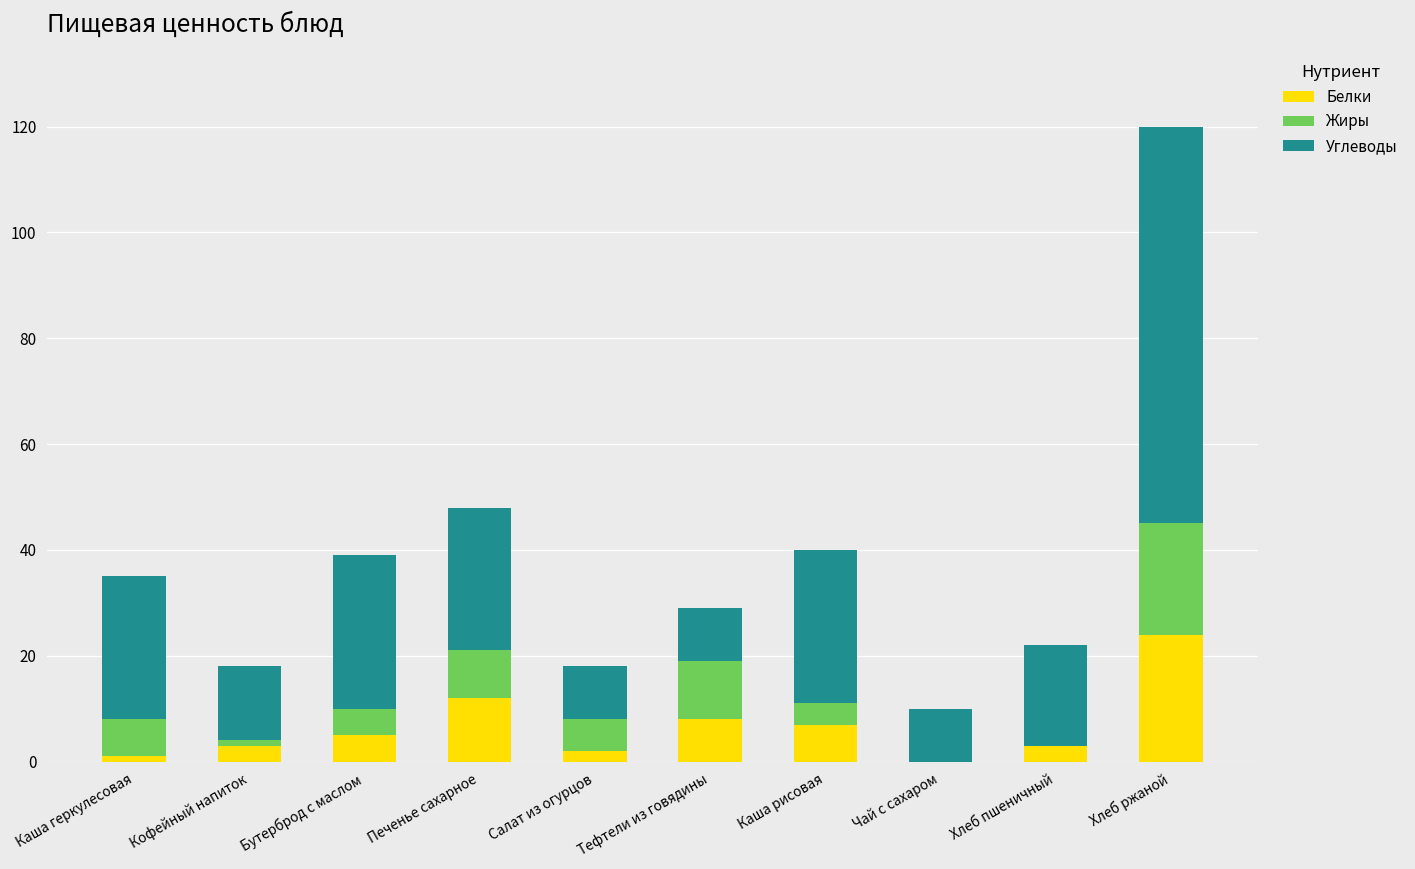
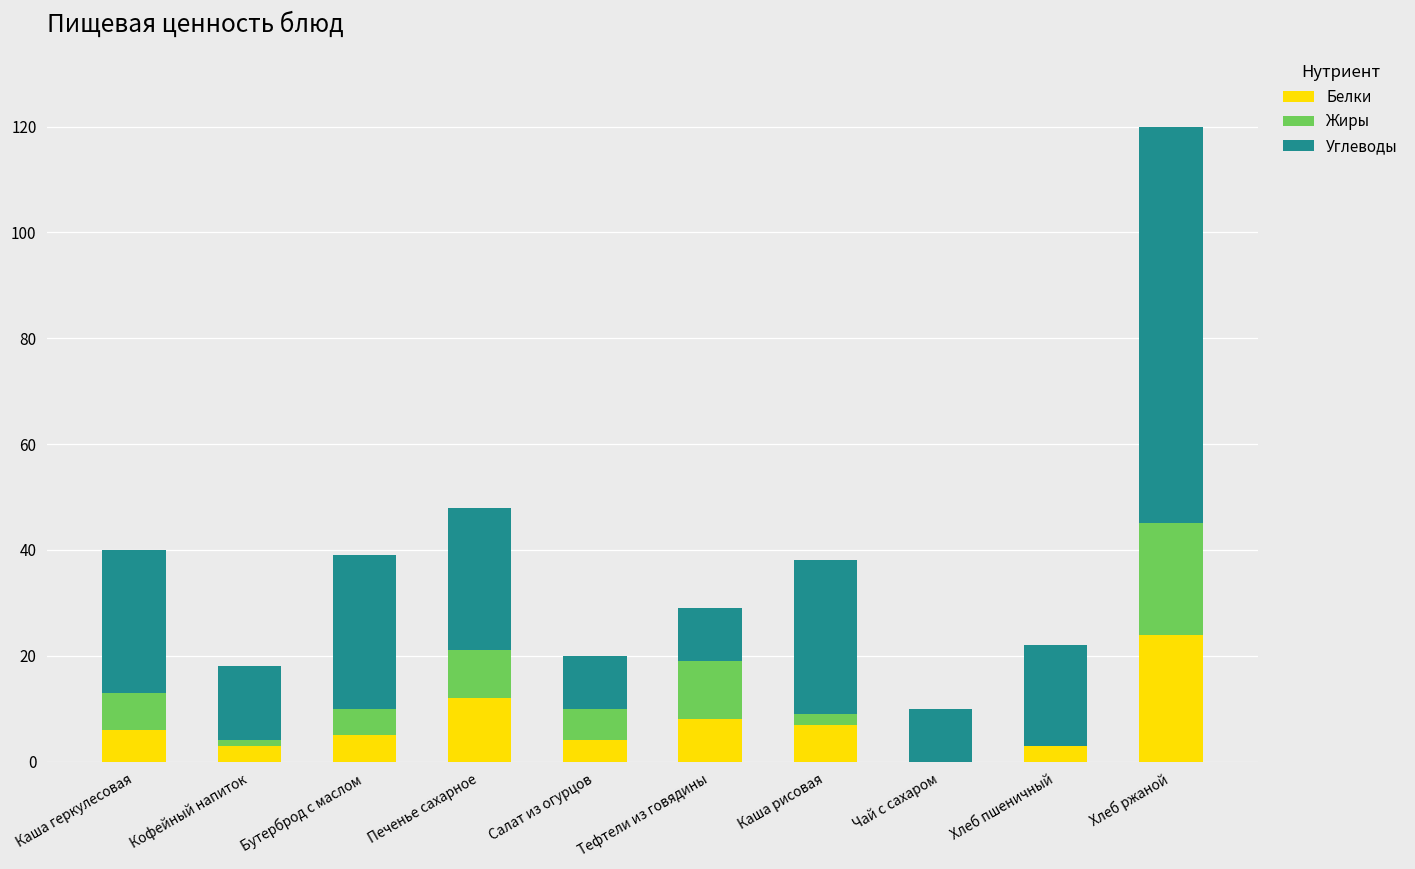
Белки, Каша геркулесовая: 1 -> 6
Белки, Салат из огурцов: 2 -> 4
Жиры, Каша рисовая: 4 -> 2
